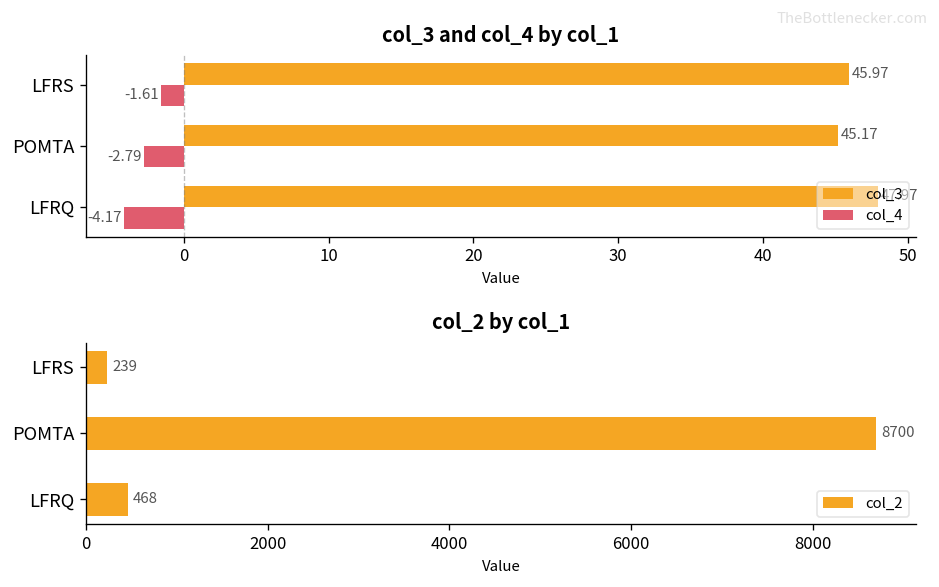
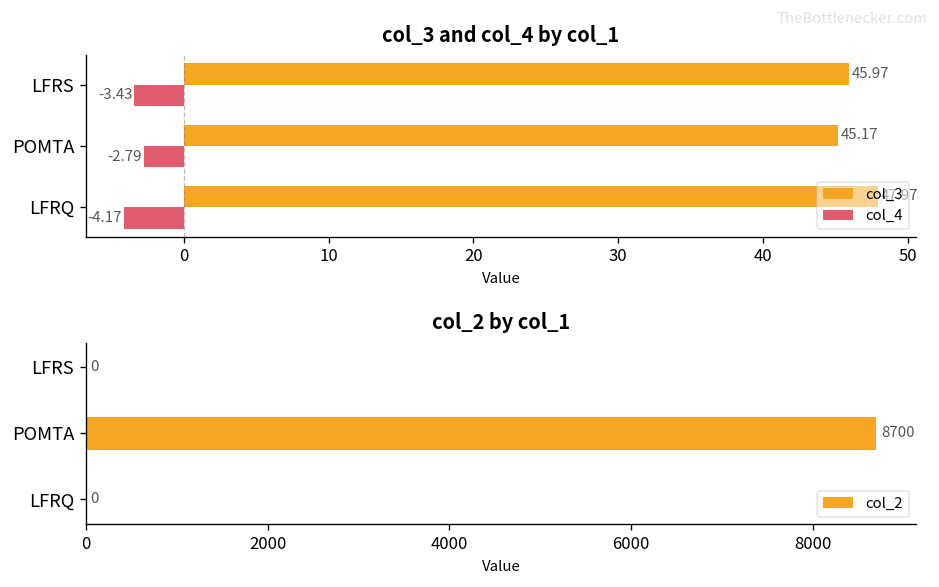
col_3 and col_4 by col_1, col_4, LFRS: -1.61 -> -3.43
col_2 by col_1, LFRS: 239 -> 0
col_2 by col_1, LFRQ: 468 -> 0
